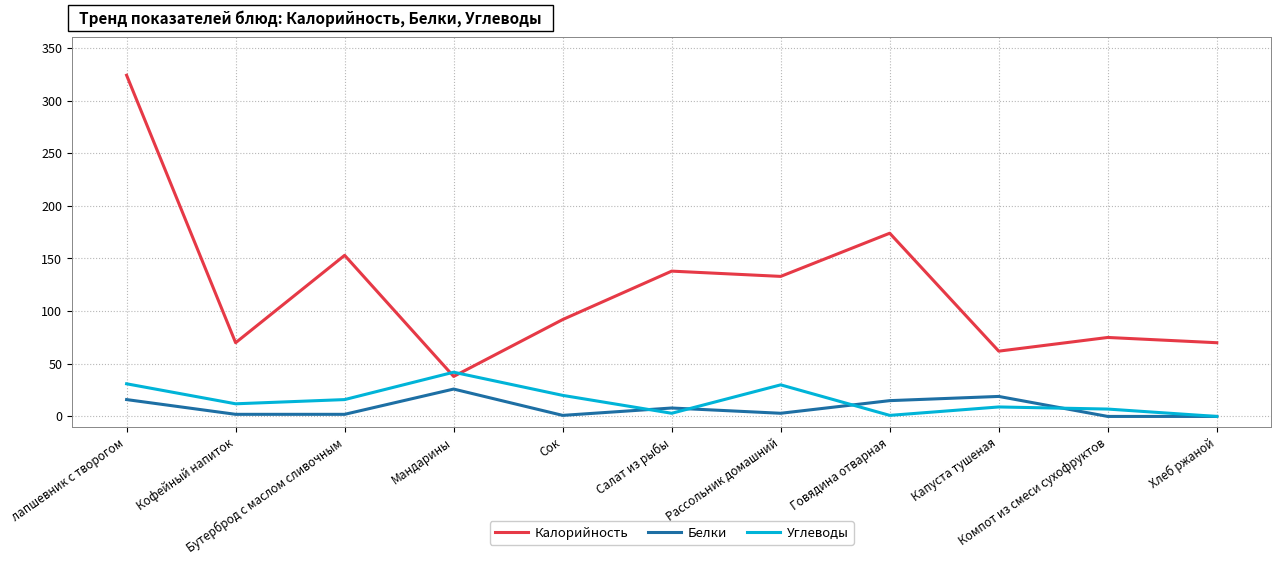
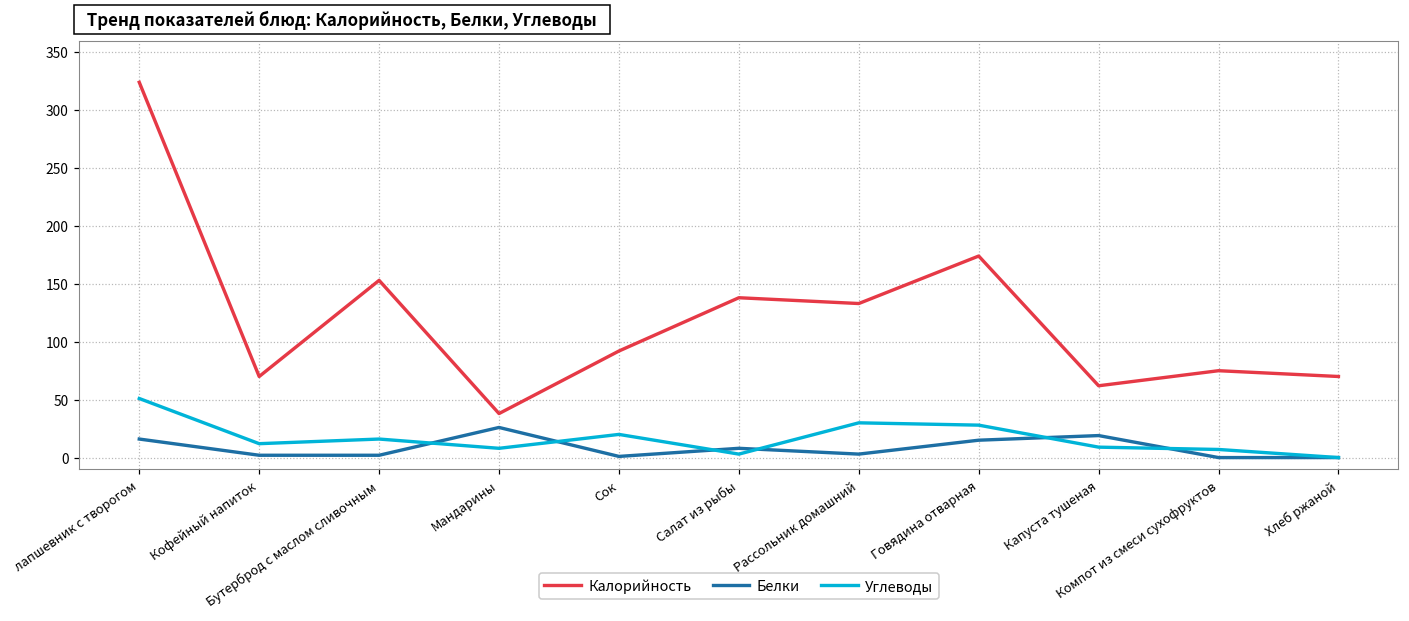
Углеводы, лапшевник с творогом: 31 -> 51
Углеводы, Мандарины: 42 -> 8
Углеводы, Говядина отварная: 1 -> 28
